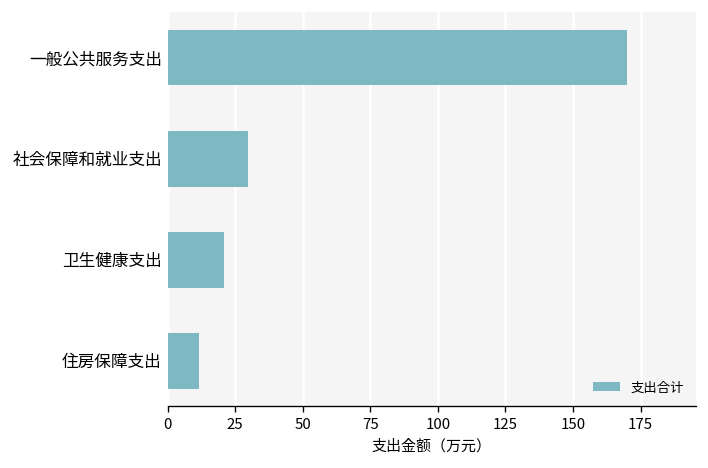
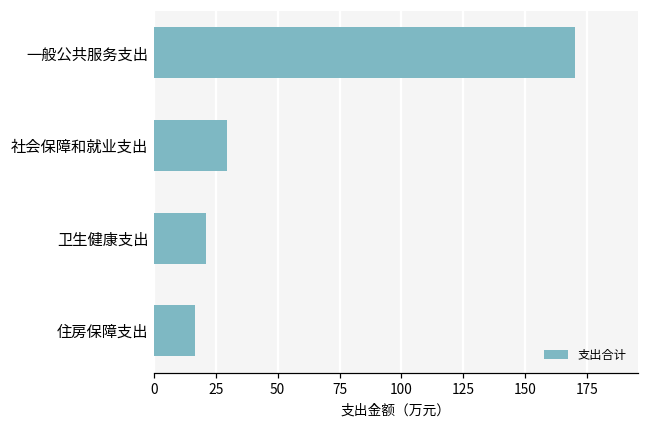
住房保障支出: 12 -> 17
